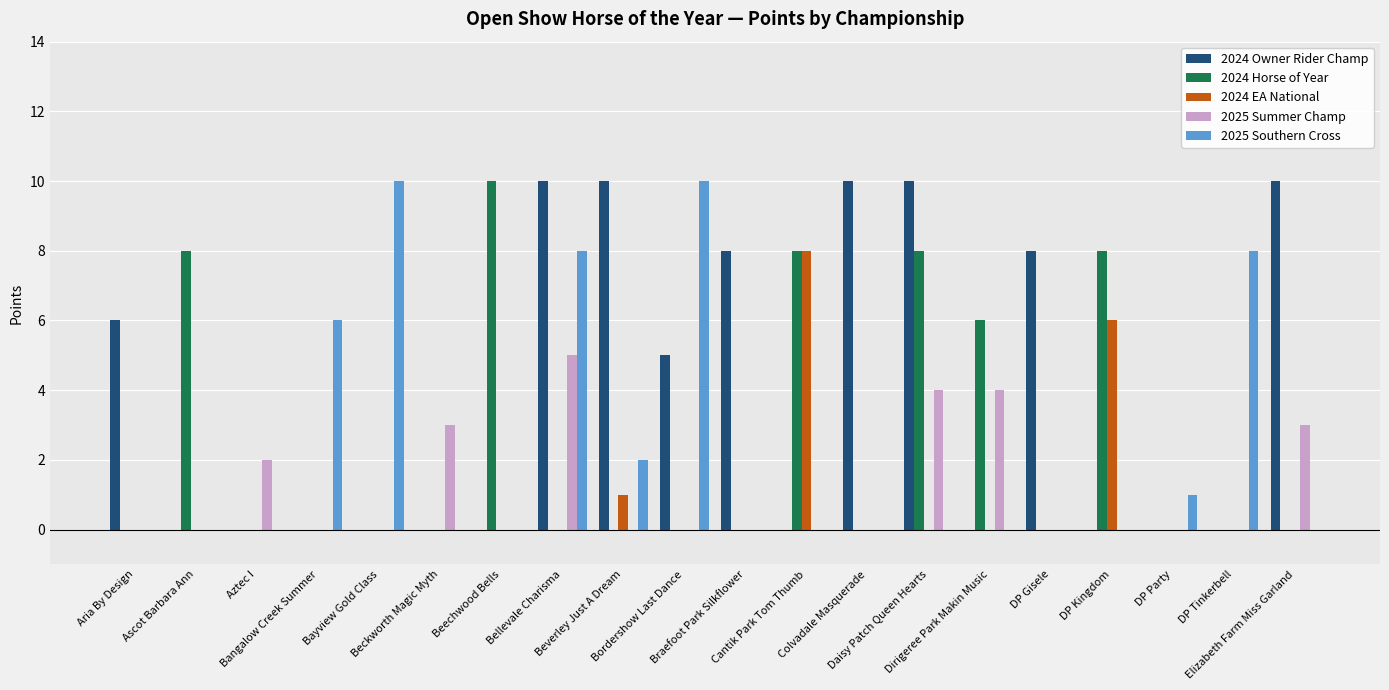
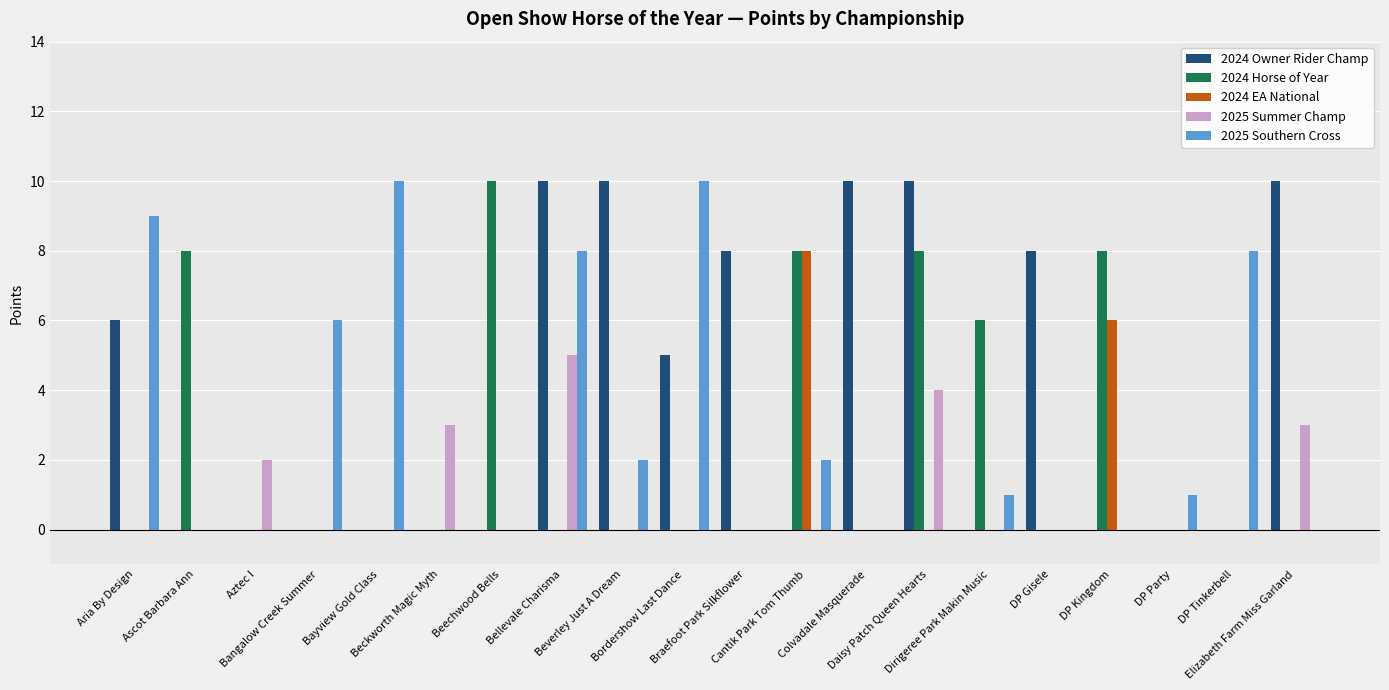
2025 Southern Cross, Aria By Design: 0 -> 9
2024 EA National, Beverley Just A Dream: 1 -> 0
2025 Southern Cross, Cantik Park Tom Thumb: 0 -> 2
2025 Summer Champ, Dirigeree Park Makin Music: 4 -> 0
2025 Southern Cross, Dirigeree Park Makin Music: 0 -> 1
